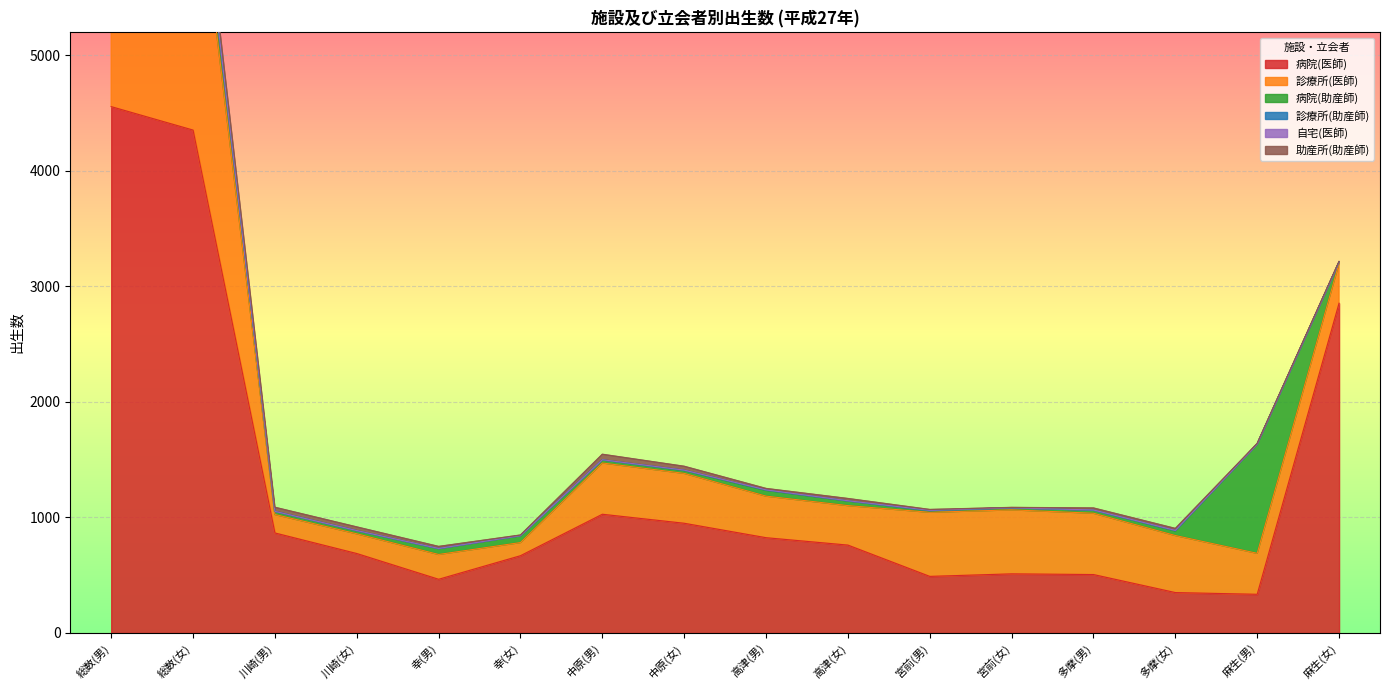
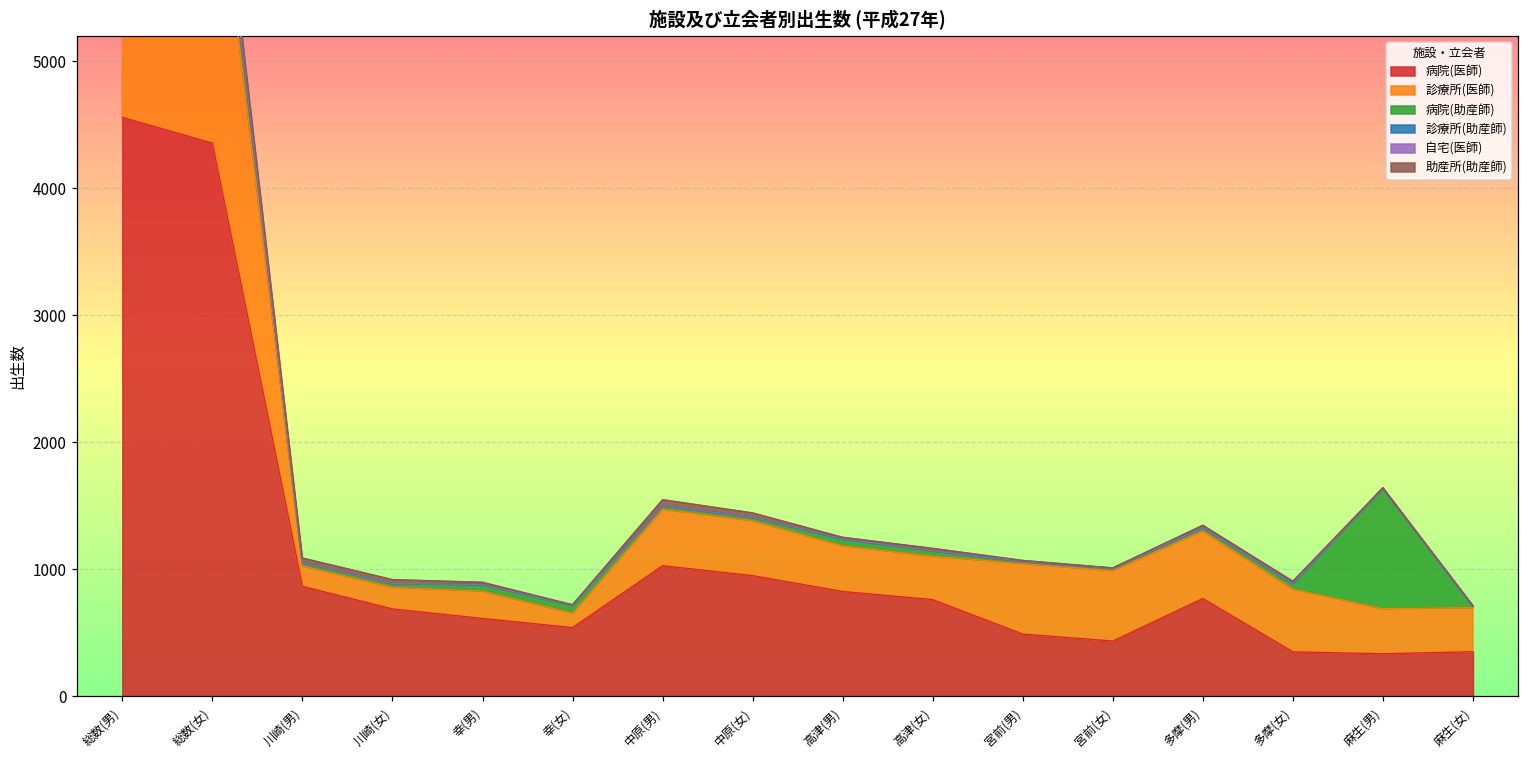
病院(医師), 幸(男): 470 -> 610
病院(医師), 幸(女): 670 -> 540
病院(医師), 宮前(女): 510 -> 440
病院(医師), 多摩(男): 510 -> 770
病院(医師), 麻生(女): 2860 -> 350
